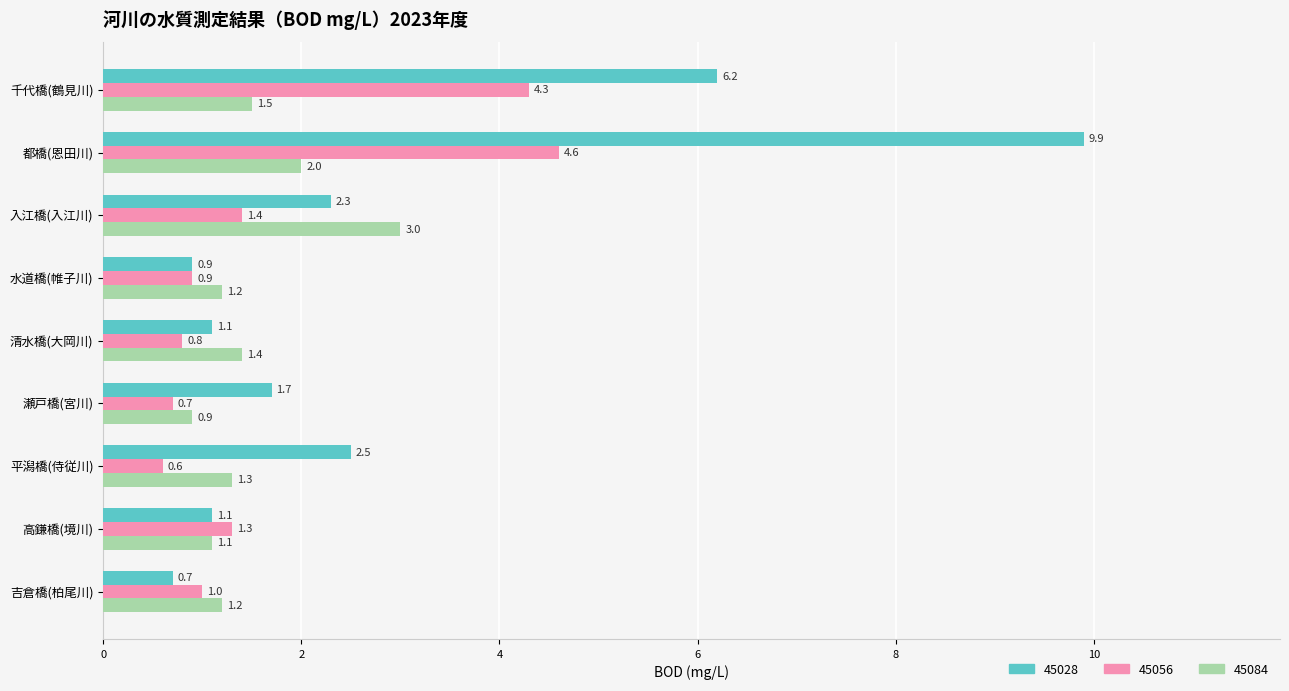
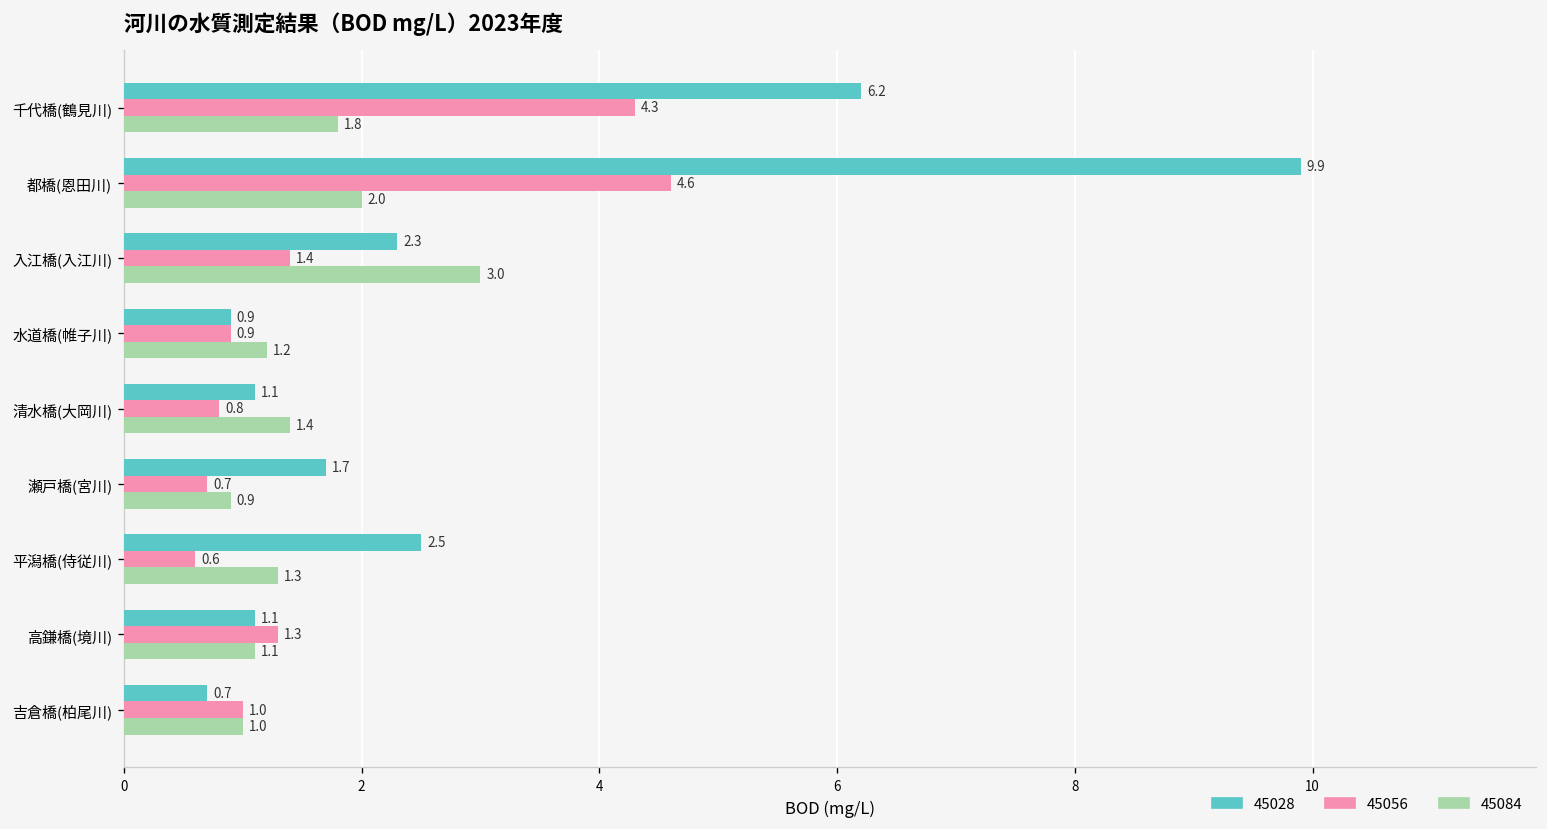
45084, 千代橋(鶴見川): 1.5 -> 1.8
45084, 吉倉橋(柏尾川): 1.2 -> 1.0
